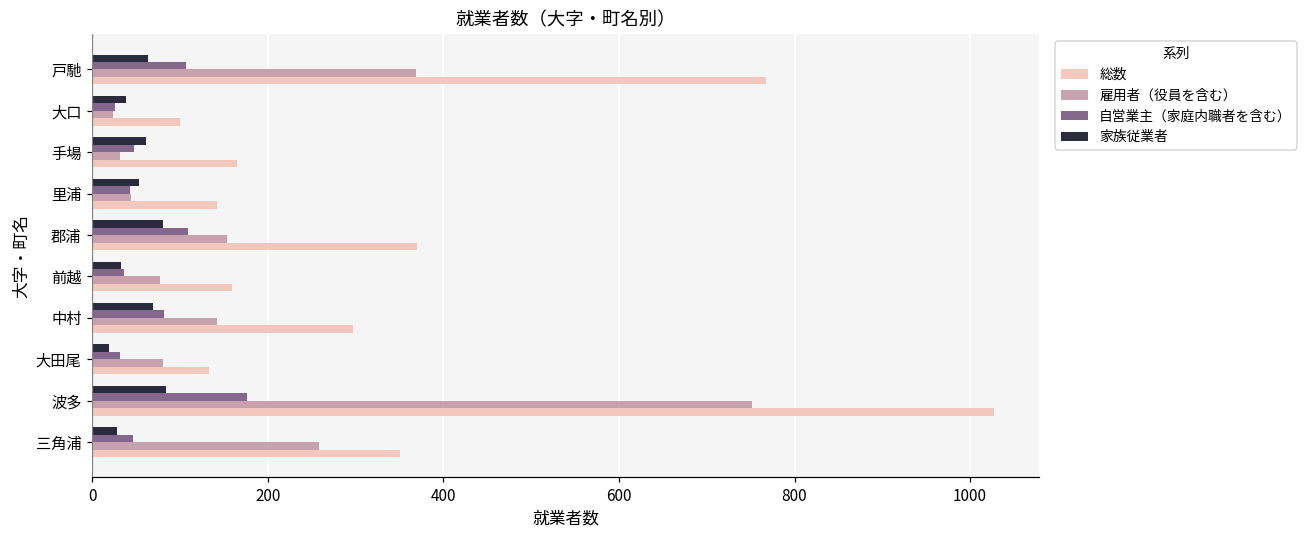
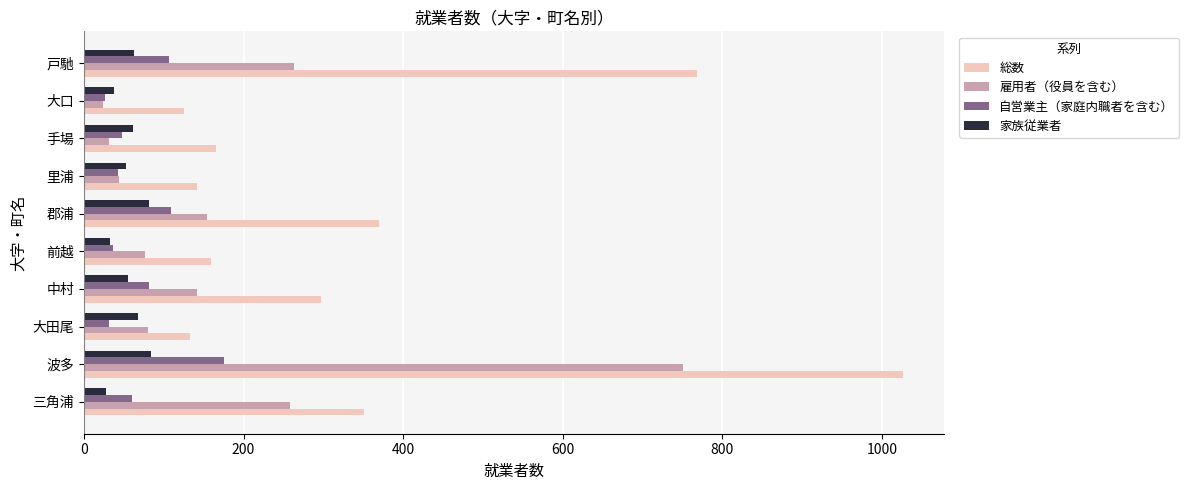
雇用者（役員を含む）, 戸馳: 370 -> 260
総数, 大口: 100 -> 130
家族従業者, 中村: 70 -> 60
家族従業者, 大田尾: 20 -> 70
自営業主（家庭内職者を含む）, 三角浦: 50 -> 60
